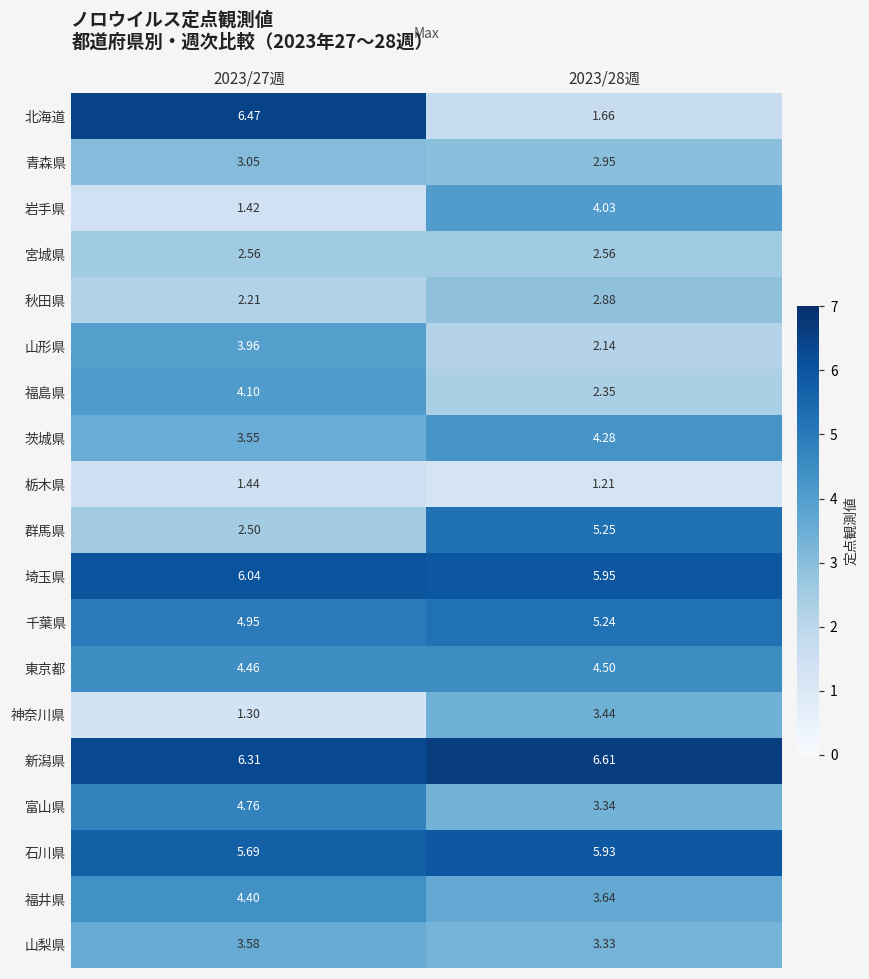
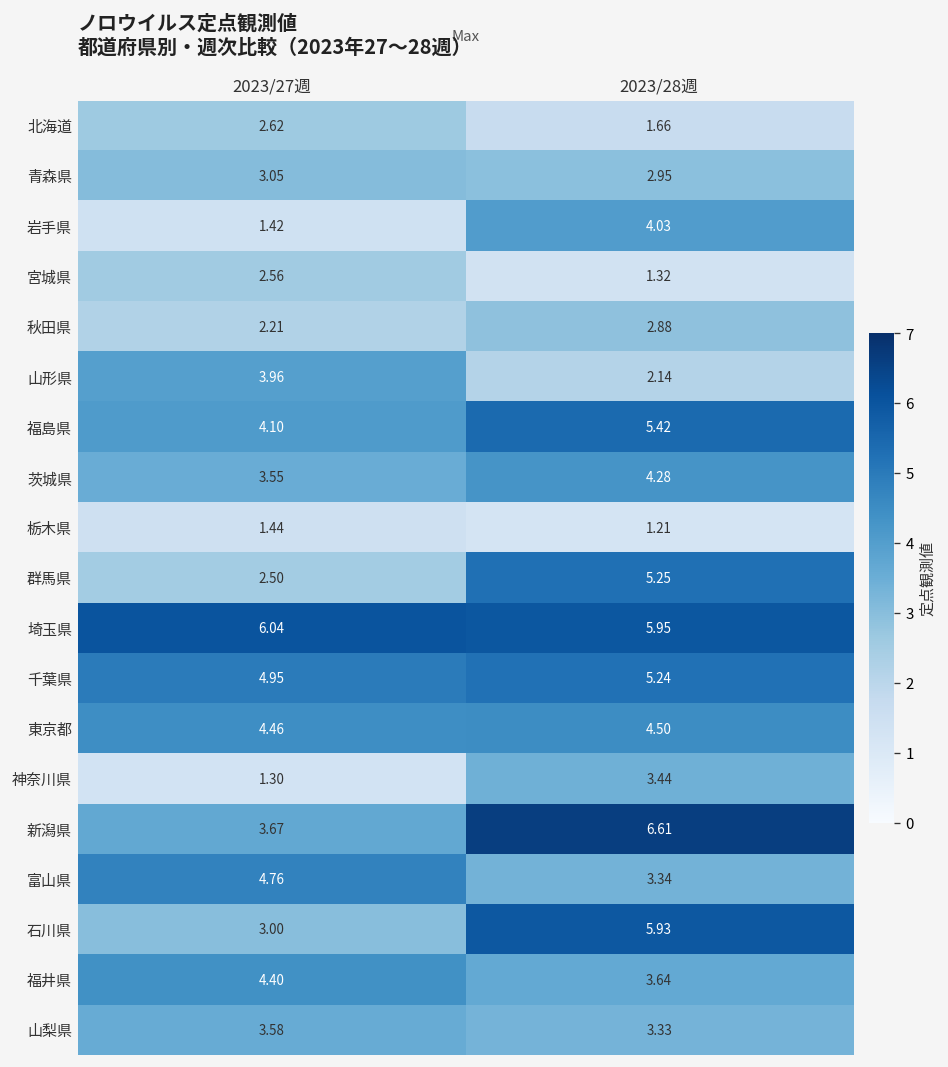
北海道, 2023/27週: 6.47 -> 2.62
宮城県, 2023/28週: 2.56 -> 1.32
福島県, 2023/28週: 2.35 -> 5.42
新潟県, 2023/27週: 6.31 -> 3.67
石川県, 2023/27週: 5.69 -> 3.00
